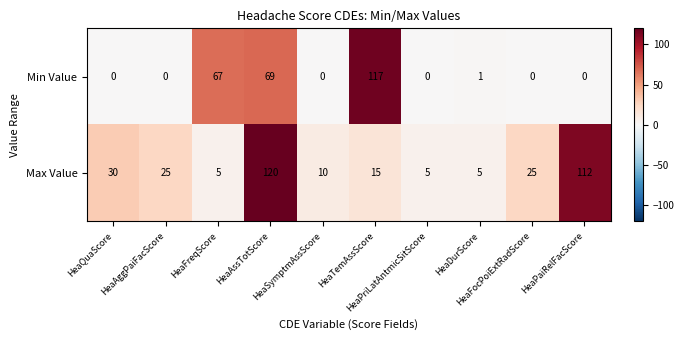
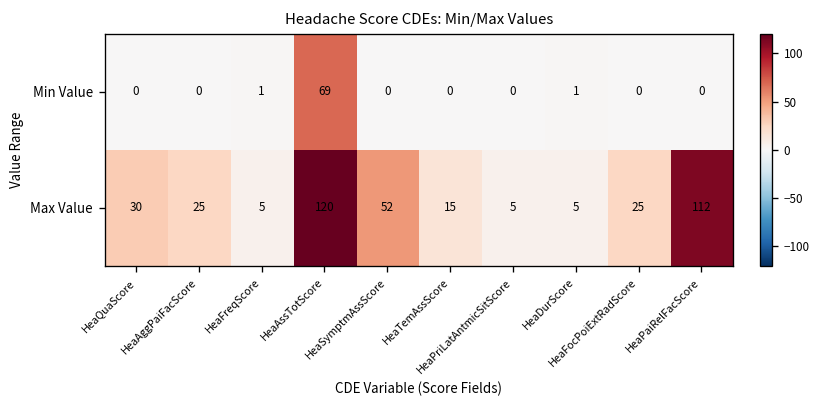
Min Value, HeaFreqScore: 67 -> 1
Min Value, HeaTemAssScore: 117 -> 0
Max Value, HeaSymptmAssScore: 10 -> 52
